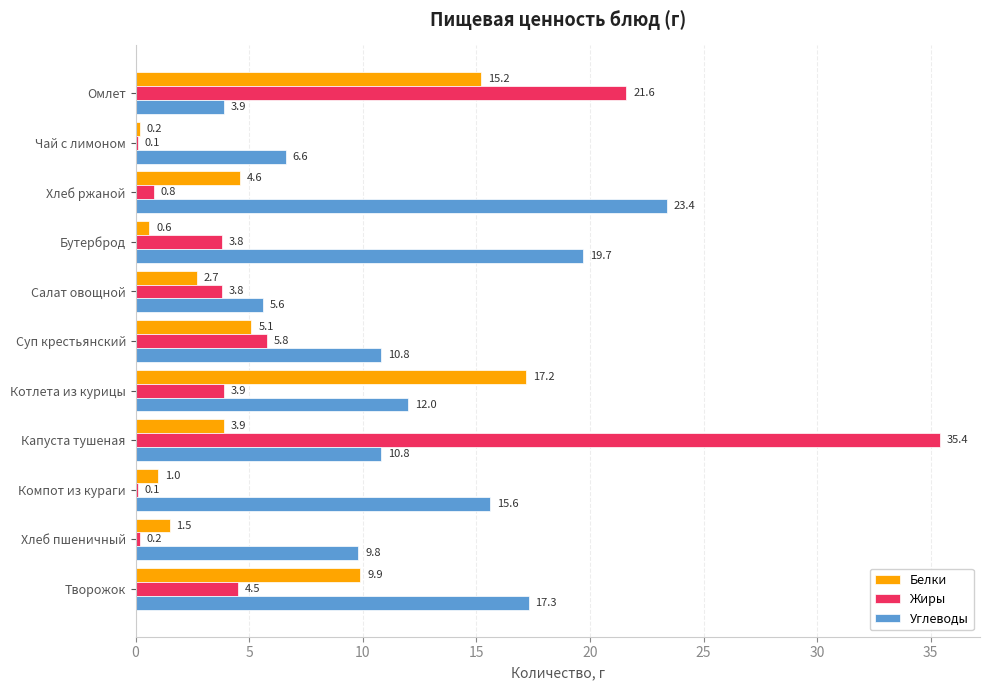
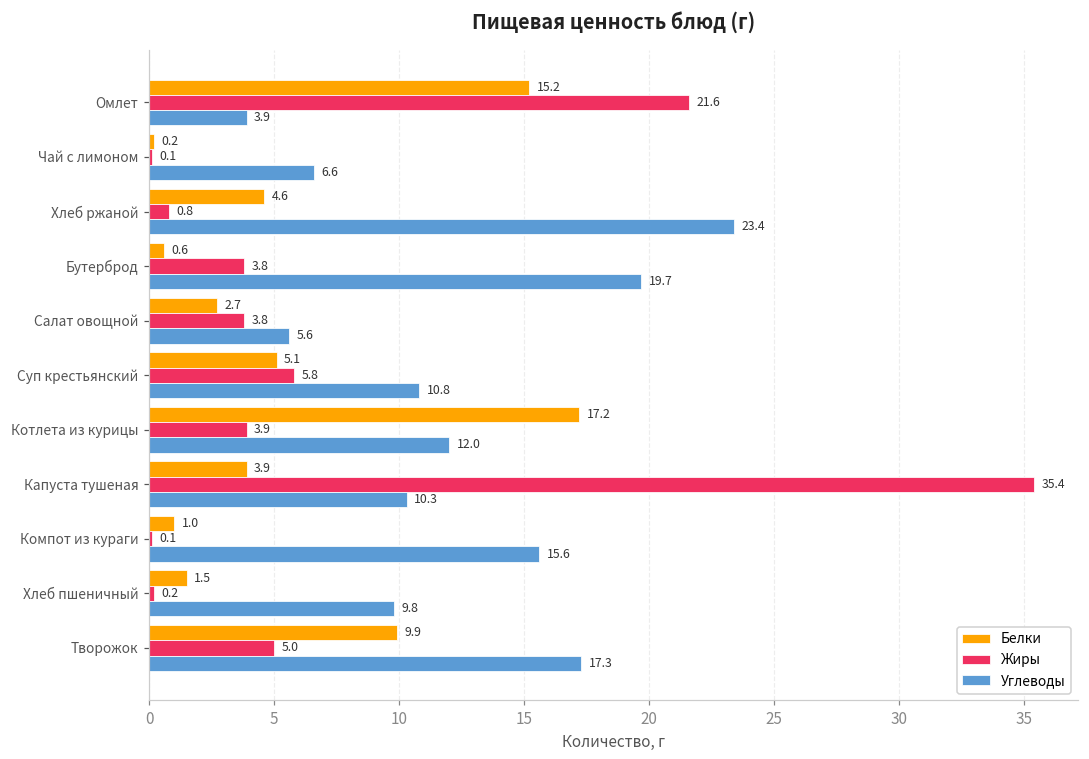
Углеводы, Капуста тушеная: 10.8 -> 10.3
Жиры, Творожок: 4.5 -> 5.0
